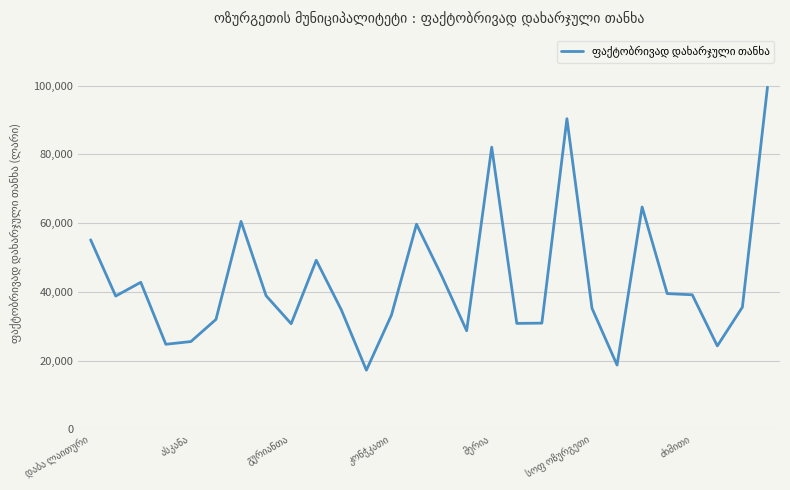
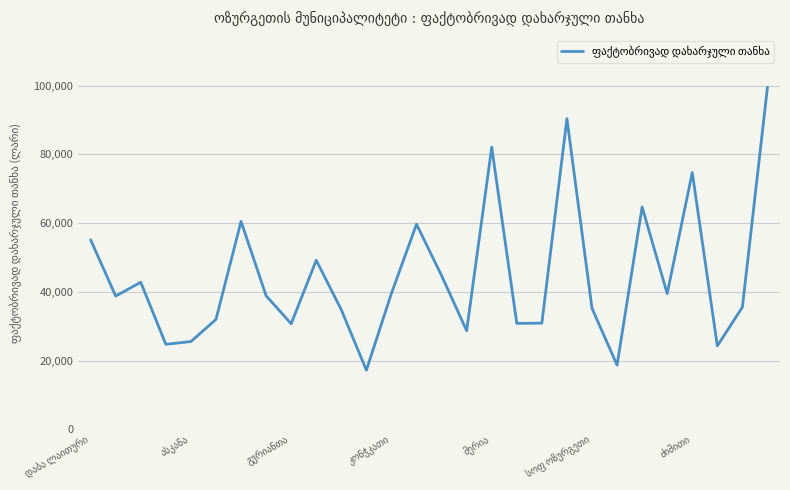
კონჭკათი: 33,000 -> 40,000
ძიმითი: 39,000 -> 75,000
